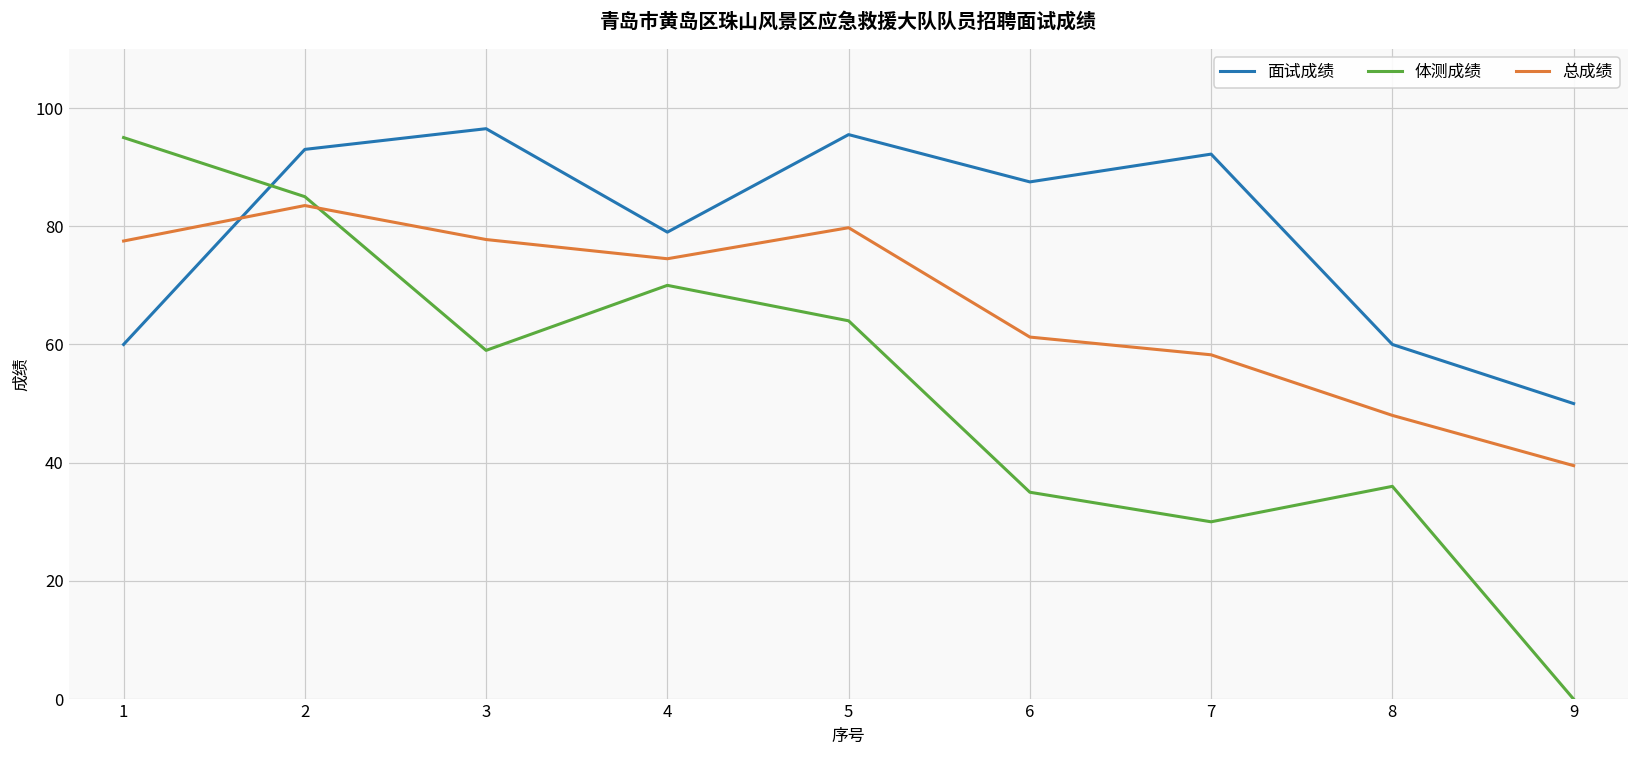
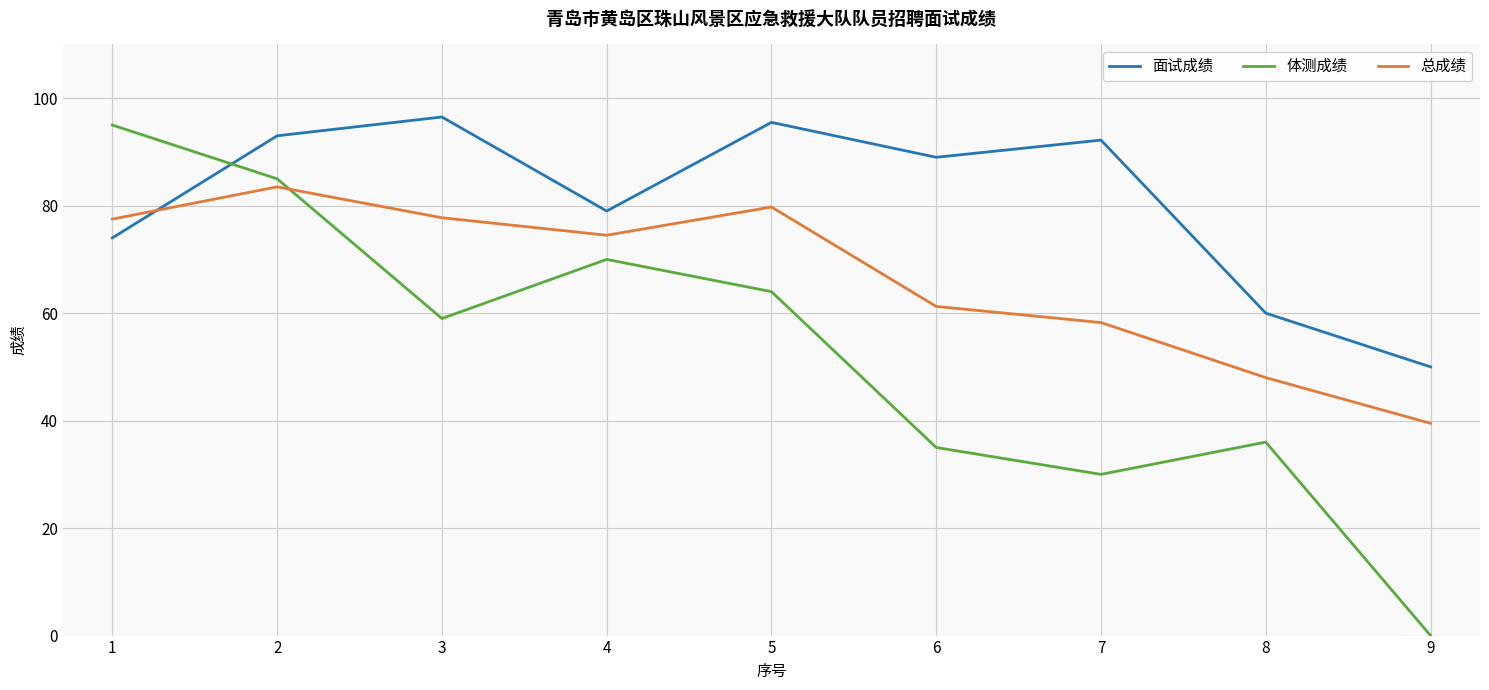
面试成绩, 1: 60 -> 74
面试成绩, 6: 88 -> 89
